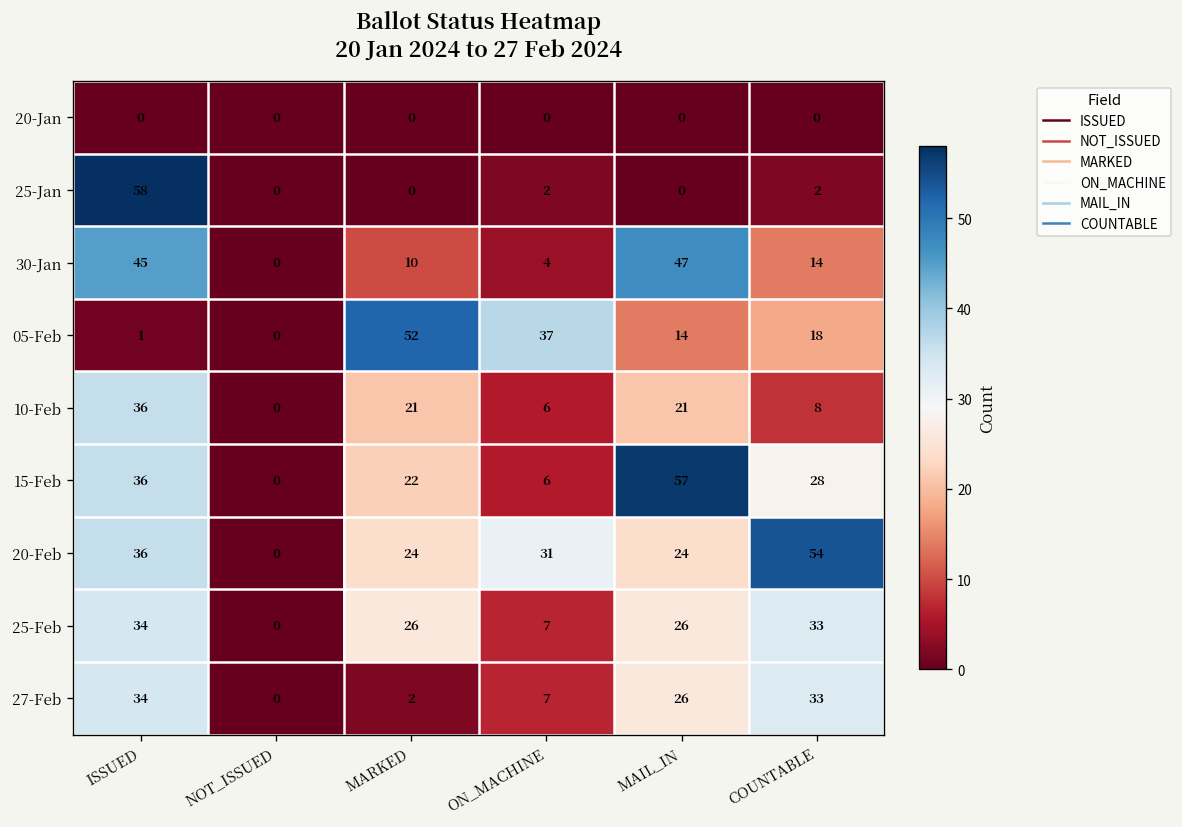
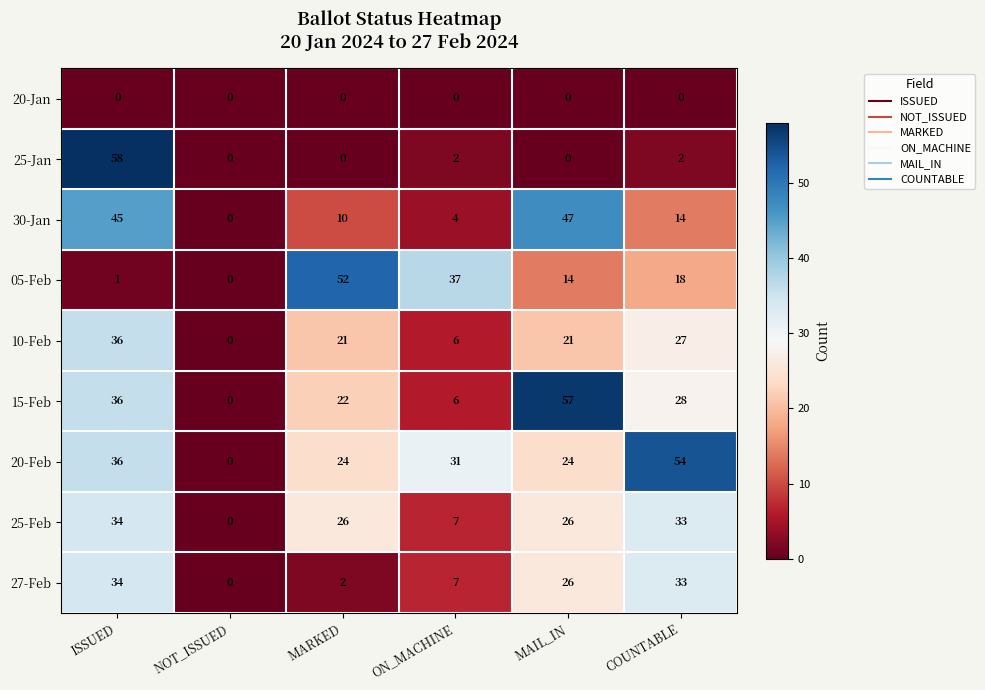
10-Feb, COUNTABLE: 8 -> 27
